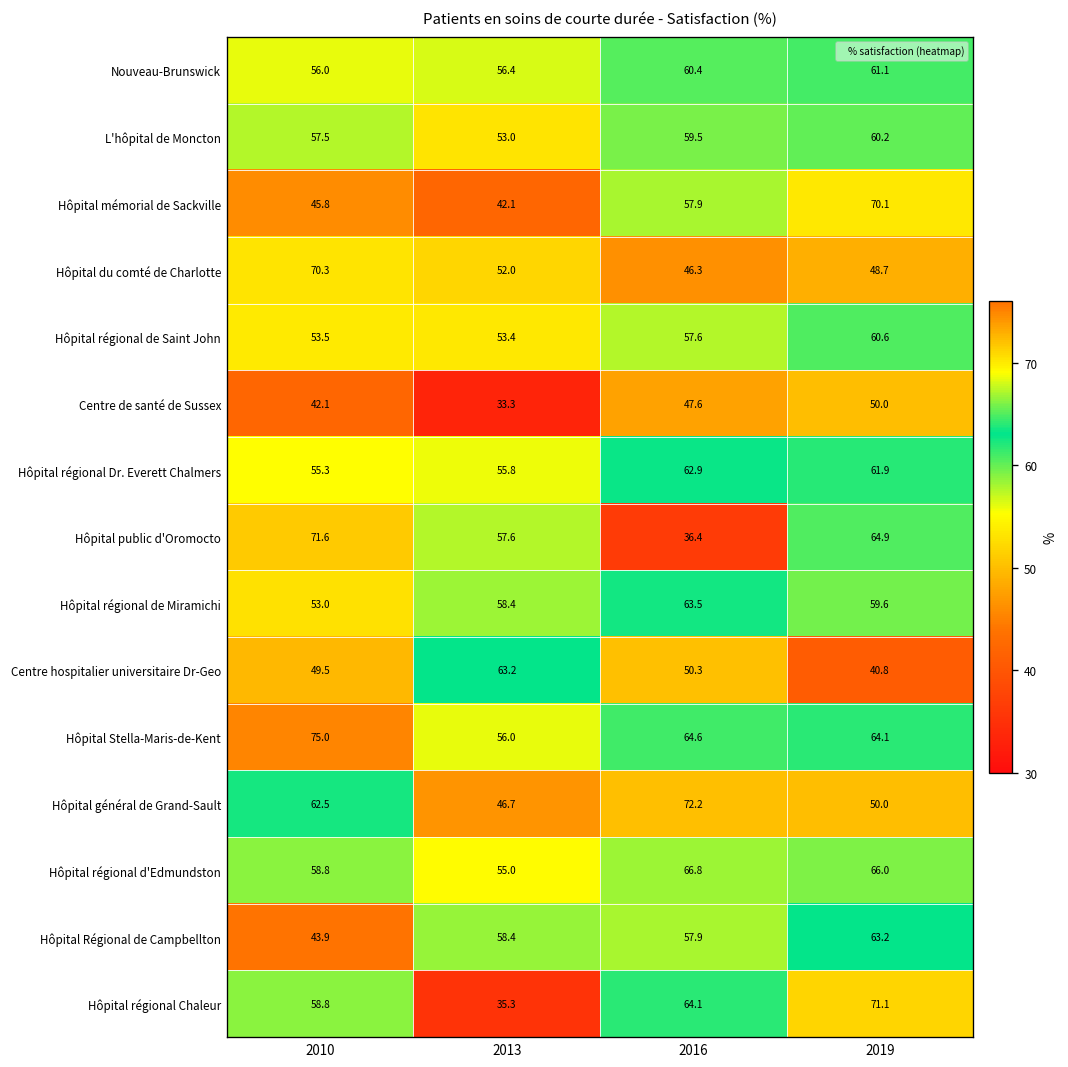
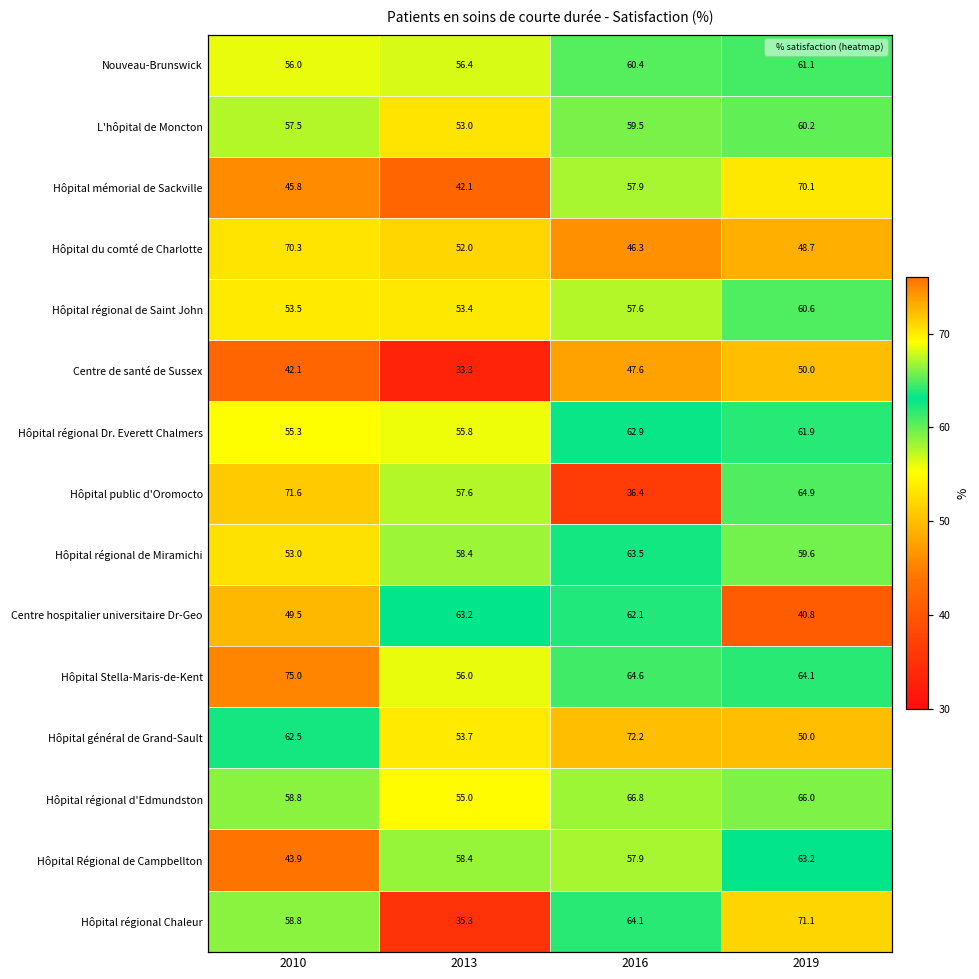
Centre hospitalier universitaire Dr-Geo, 2016: 50.3 -> 62.1
Hôpital général de Grand-Sault, 2013: 46.7 -> 53.7
